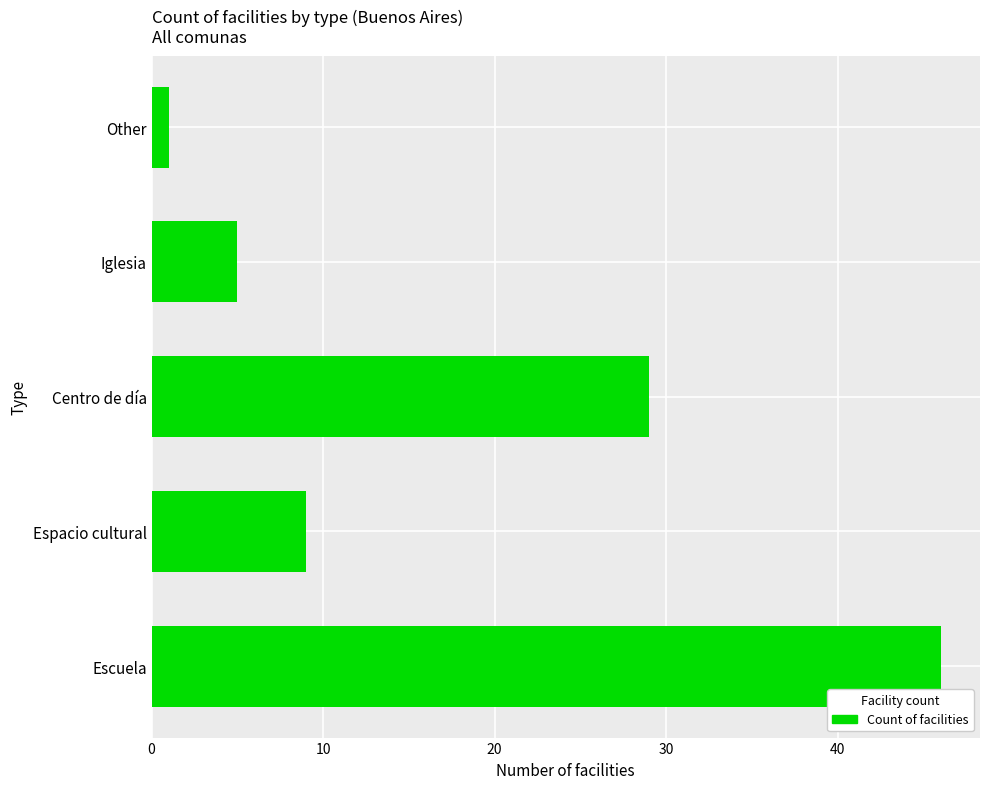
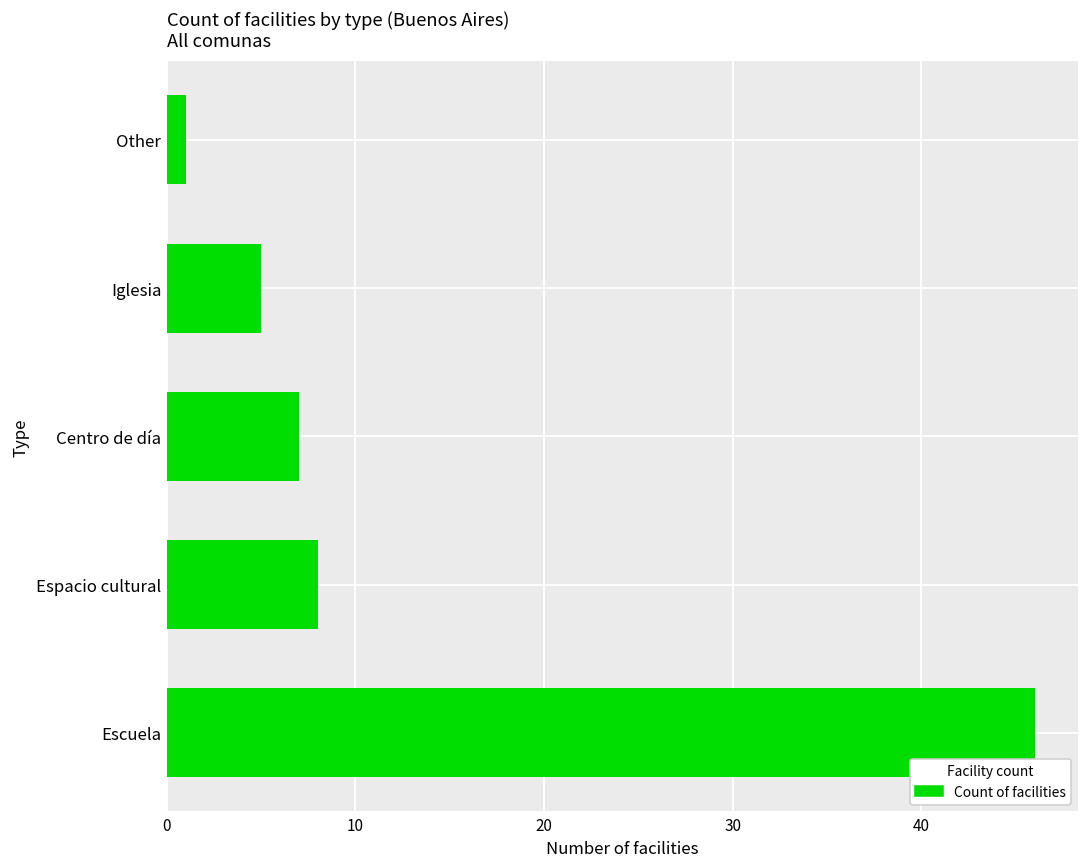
Centro de día: 29 -> 7
Espacio cultural: 9 -> 8
